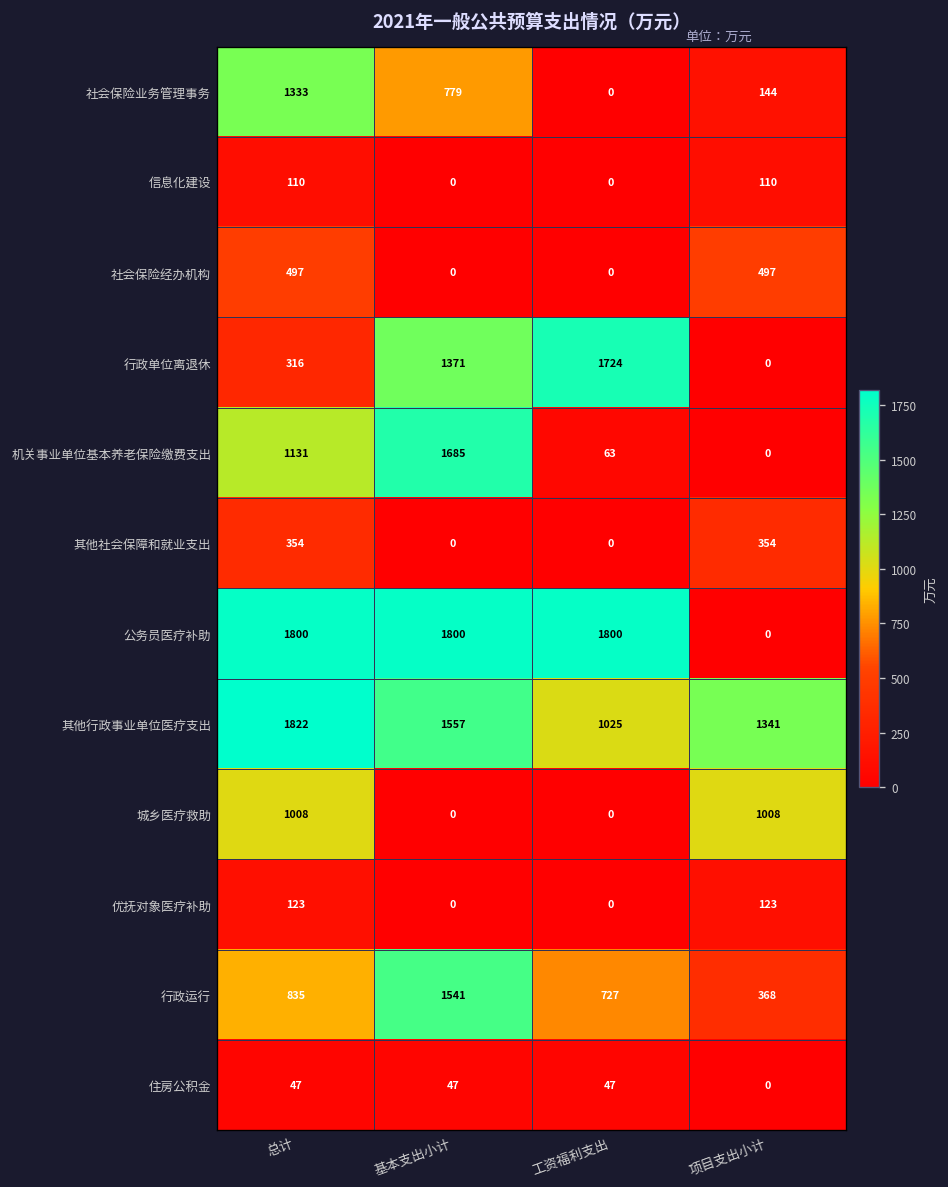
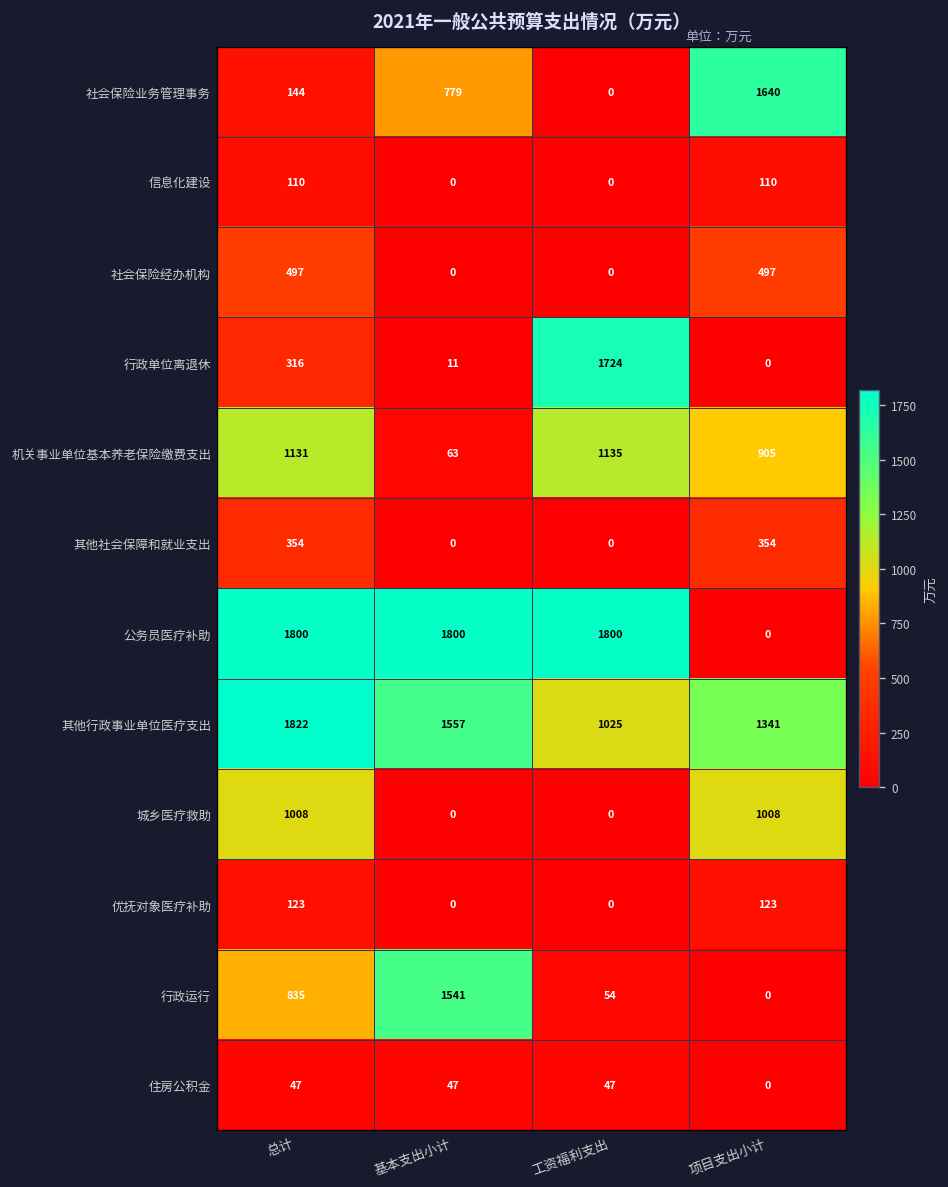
社会保险业务管理事务, 总计: 1333 -> 144
社会保险业务管理事务, 项目支出小计: 144 -> 1640
行政单位离退休, 基本支出小计: 1371 -> 11
机关事业单位基本养老保险缴费支出, 基本支出小计: 1685 -> 63
机关事业单位基本养老保险缴费支出, 工资福利支出: 63 -> 1135
机关事业单位基本养老保险缴费支出, 项目支出小计: 0 -> 905
行政运行, 工资福利支出: 727 -> 54
行政运行, 项目支出小计: 368 -> 0
